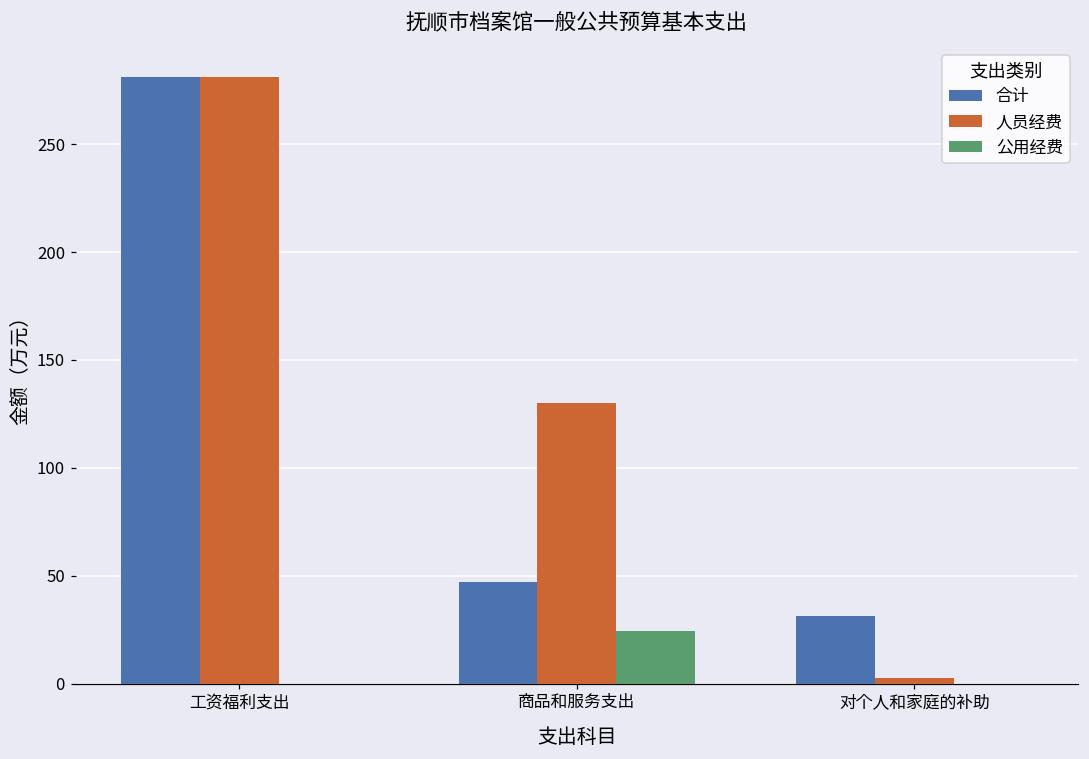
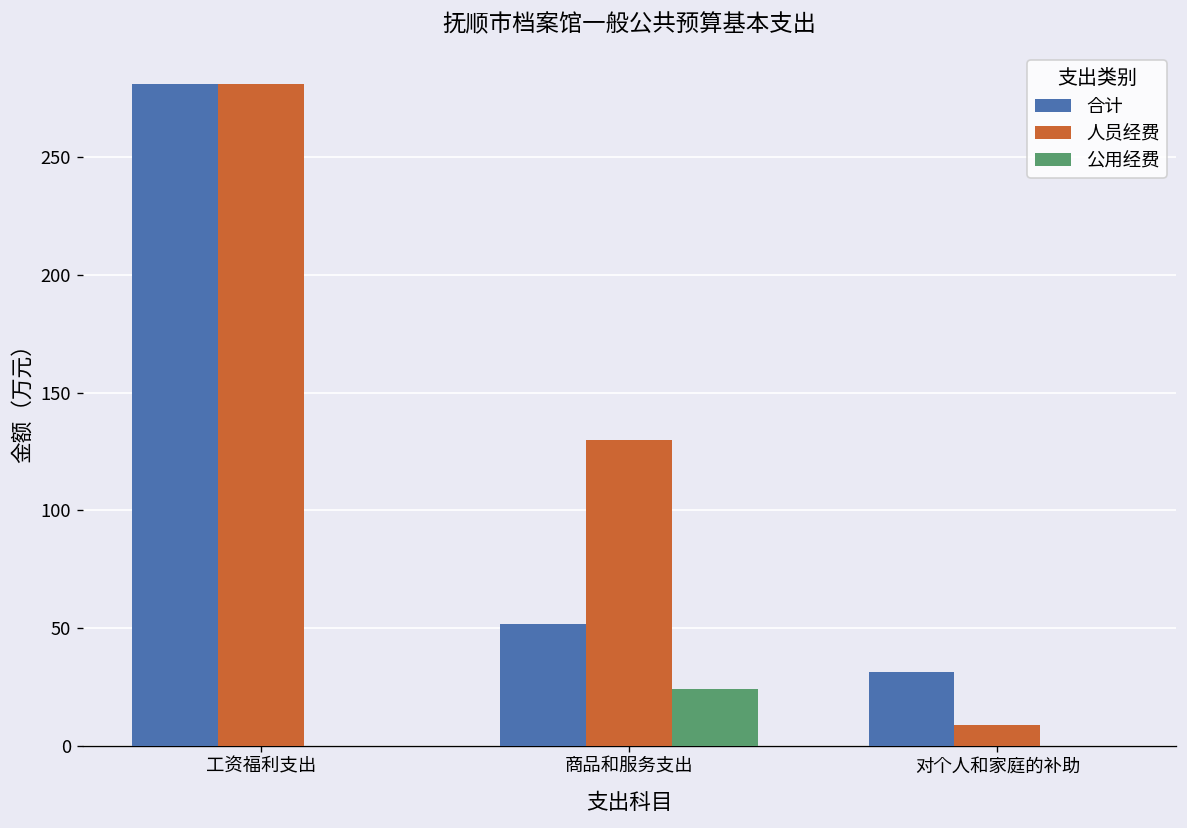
合计, 商品和服务支出: 47 -> 52
人员经费, 对个人和家庭的补助: 3 -> 9
